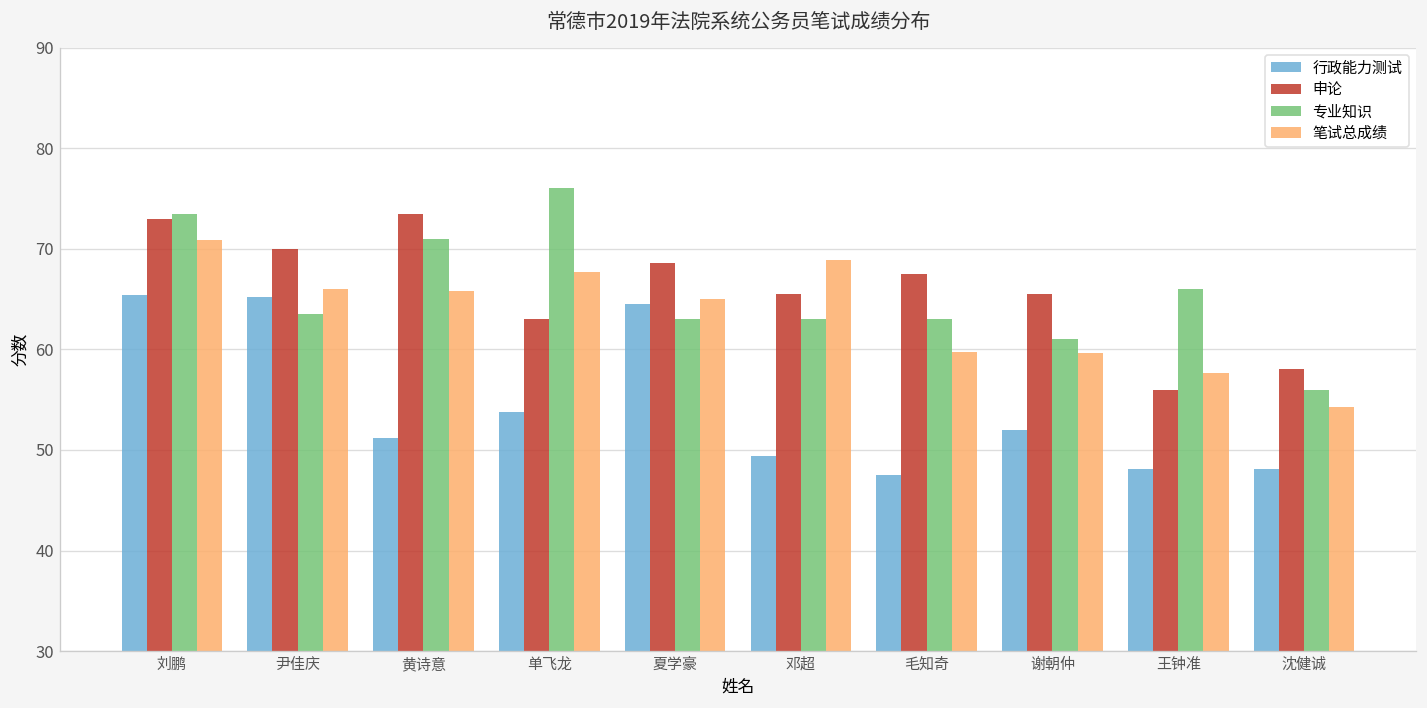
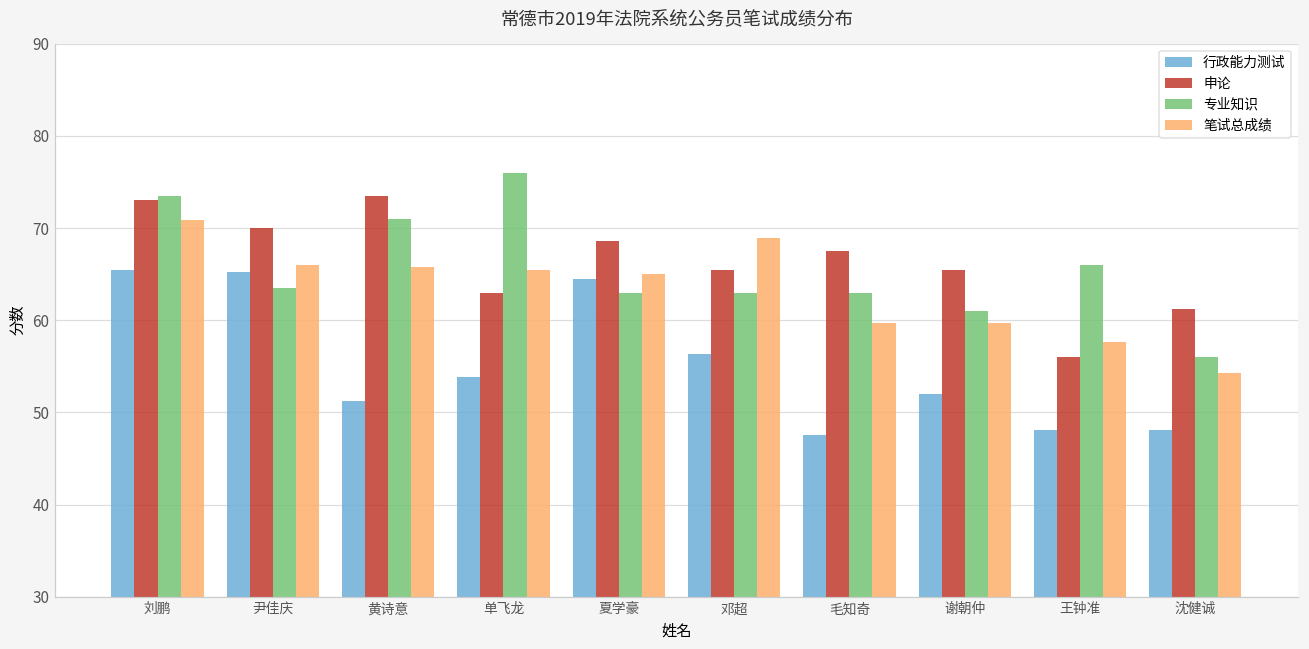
笔试总成绩, 单飞龙: 68 -> 65
行政能力测试, 邓超: 49 -> 56
申论, 沈健诚: 58 -> 61
